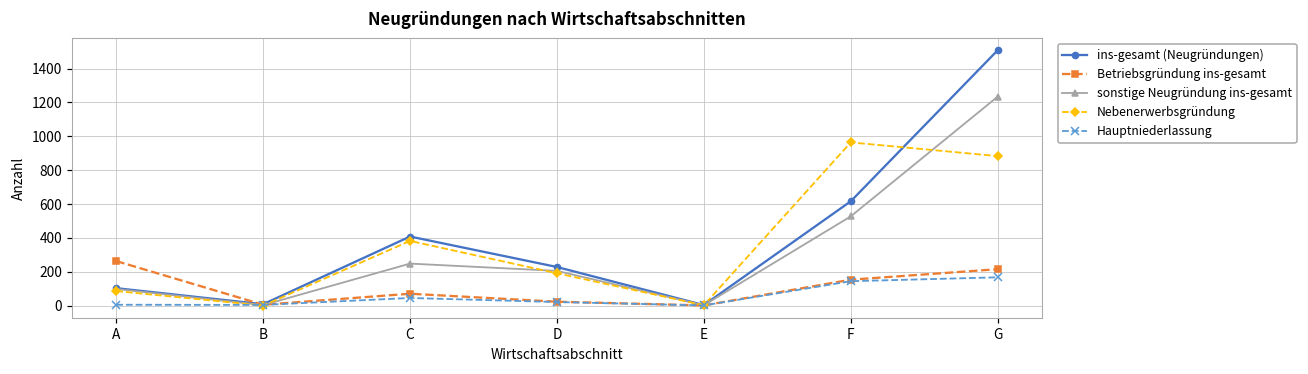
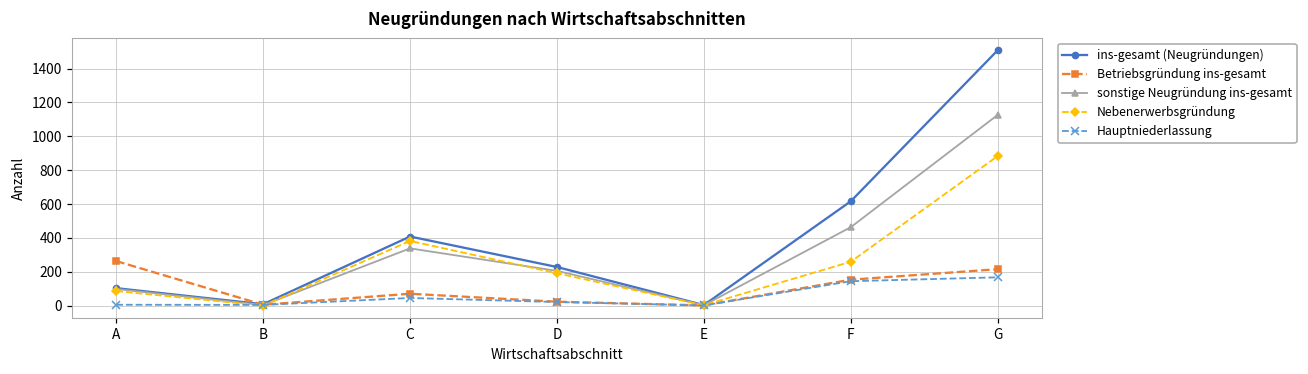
sonstige Neugründung ins-gesamt, C: 250 -> 340
sonstige Neugründung ins-gesamt, F: 530 -> 460
Nebenerwerbsgründung, F: 960 -> 260
sonstige Neugründung ins-gesamt, G: 1230 -> 1130
